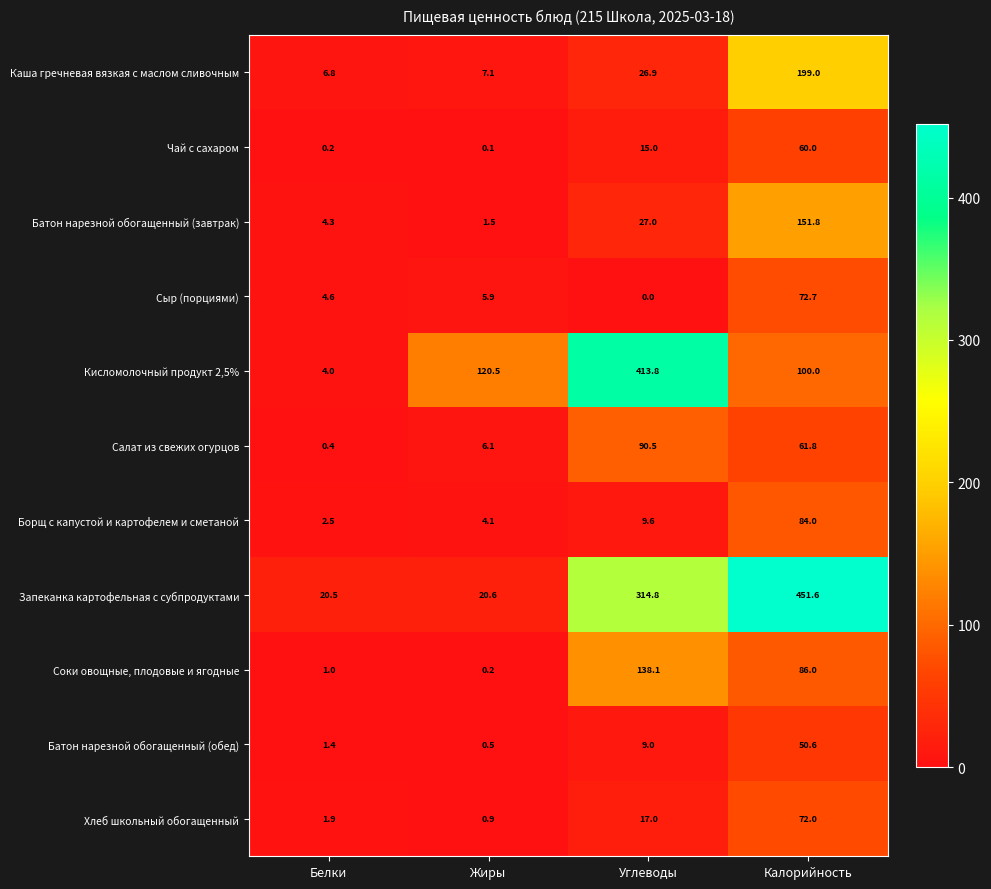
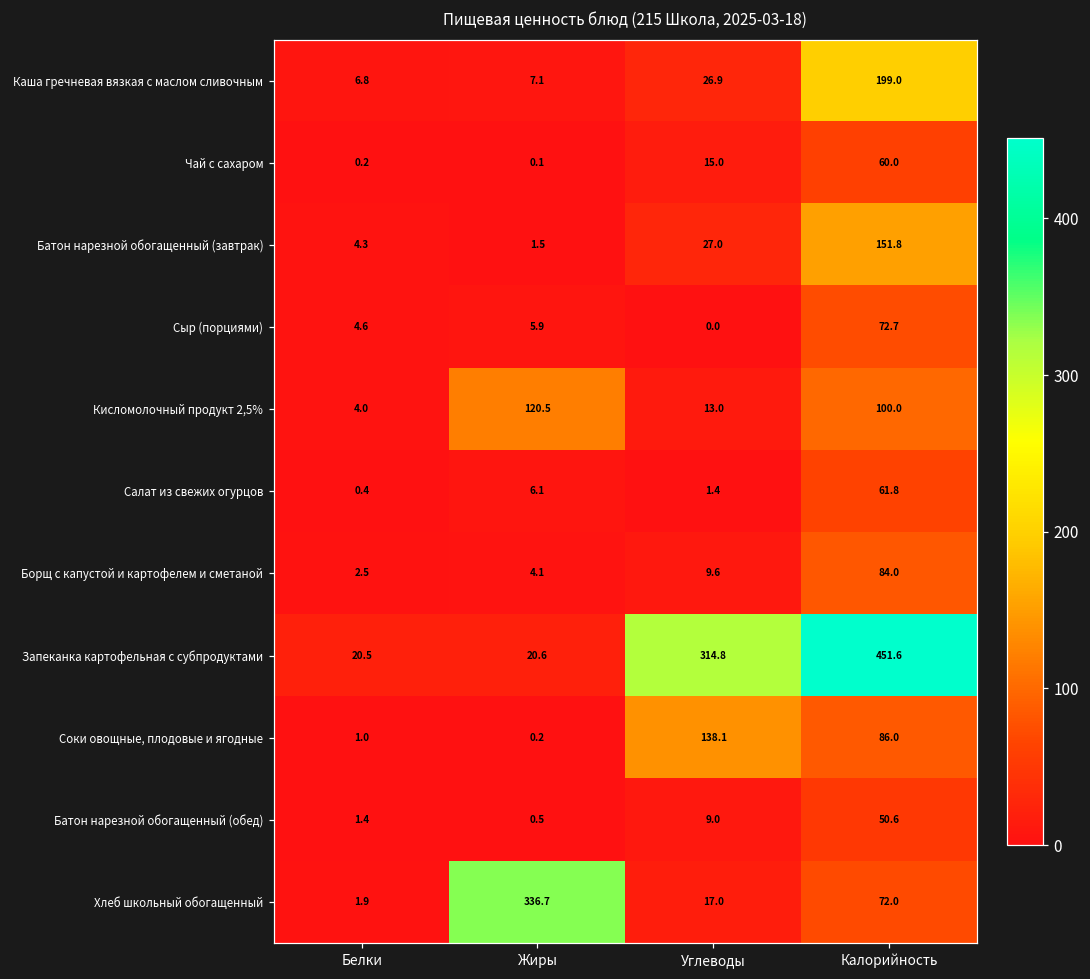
Кисломолочный продукт 2,5%, Углеводы: 413.8 -> 13.0
Салат из свежих огурцов, Углеводы: 90.5 -> 1.4
Хлеб школьный обогащенный, Жиры: 0.9 -> 336.7
